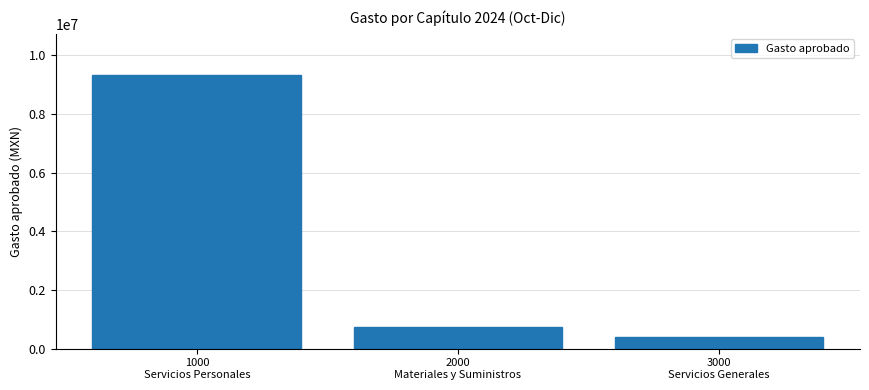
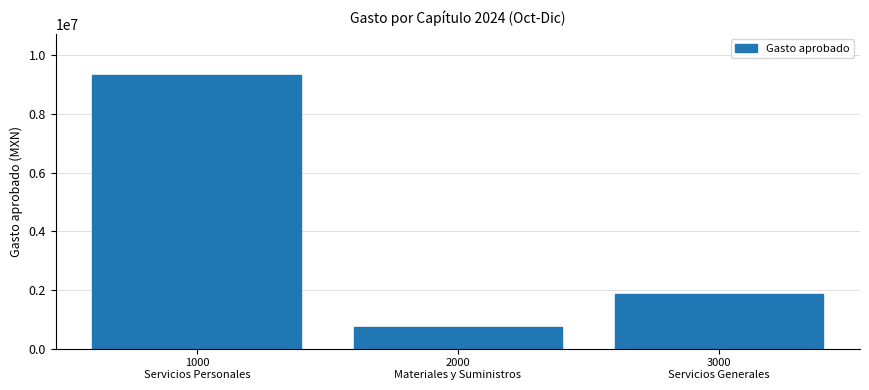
3000 Servicios Generales: 400000 -> 1900000
